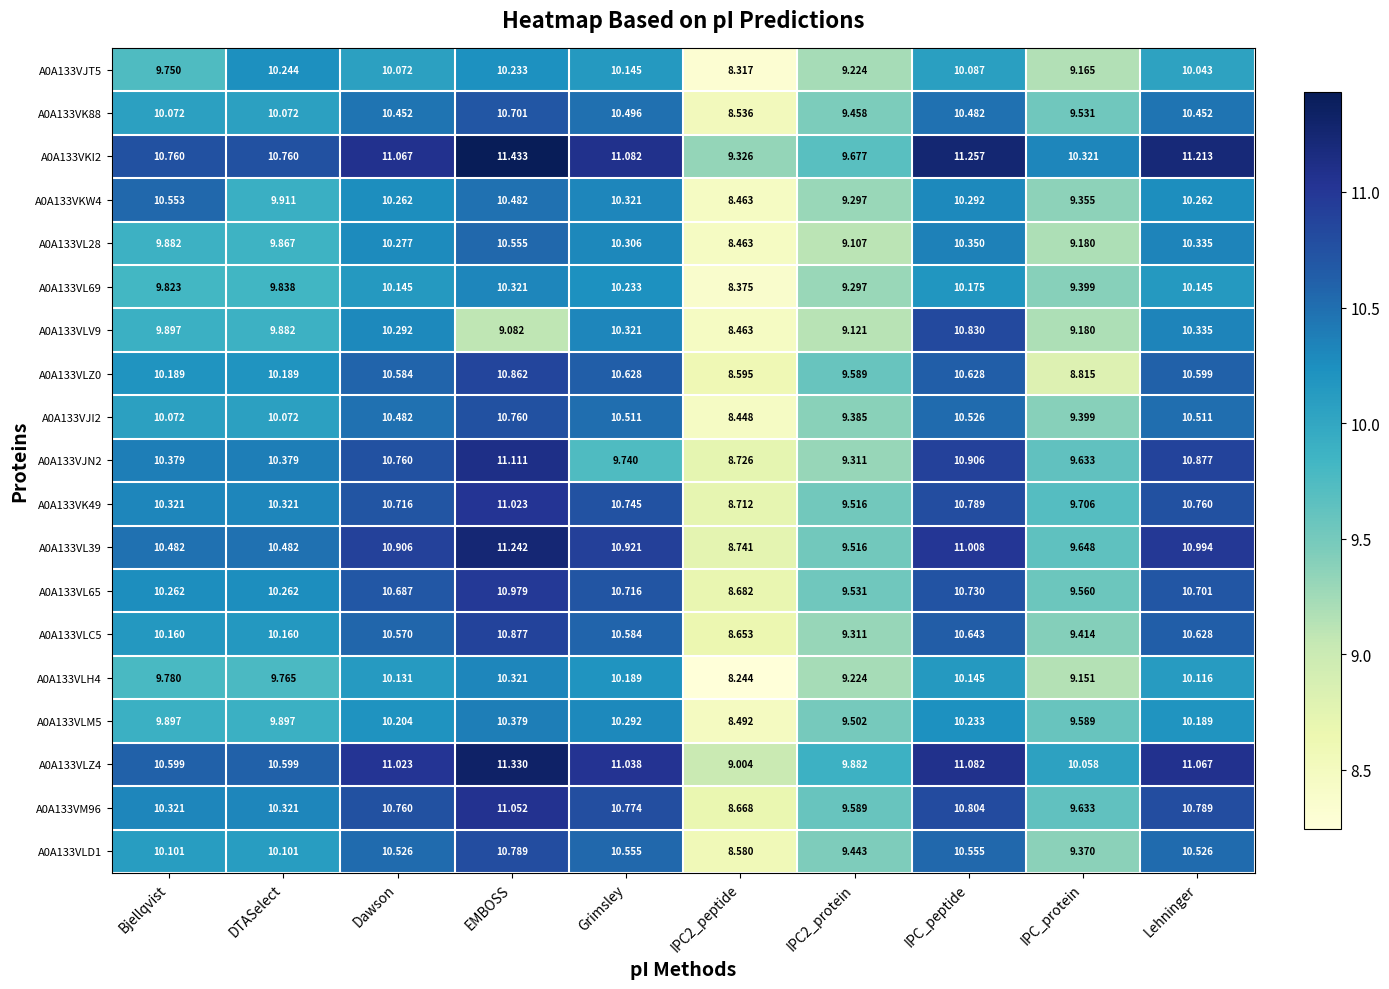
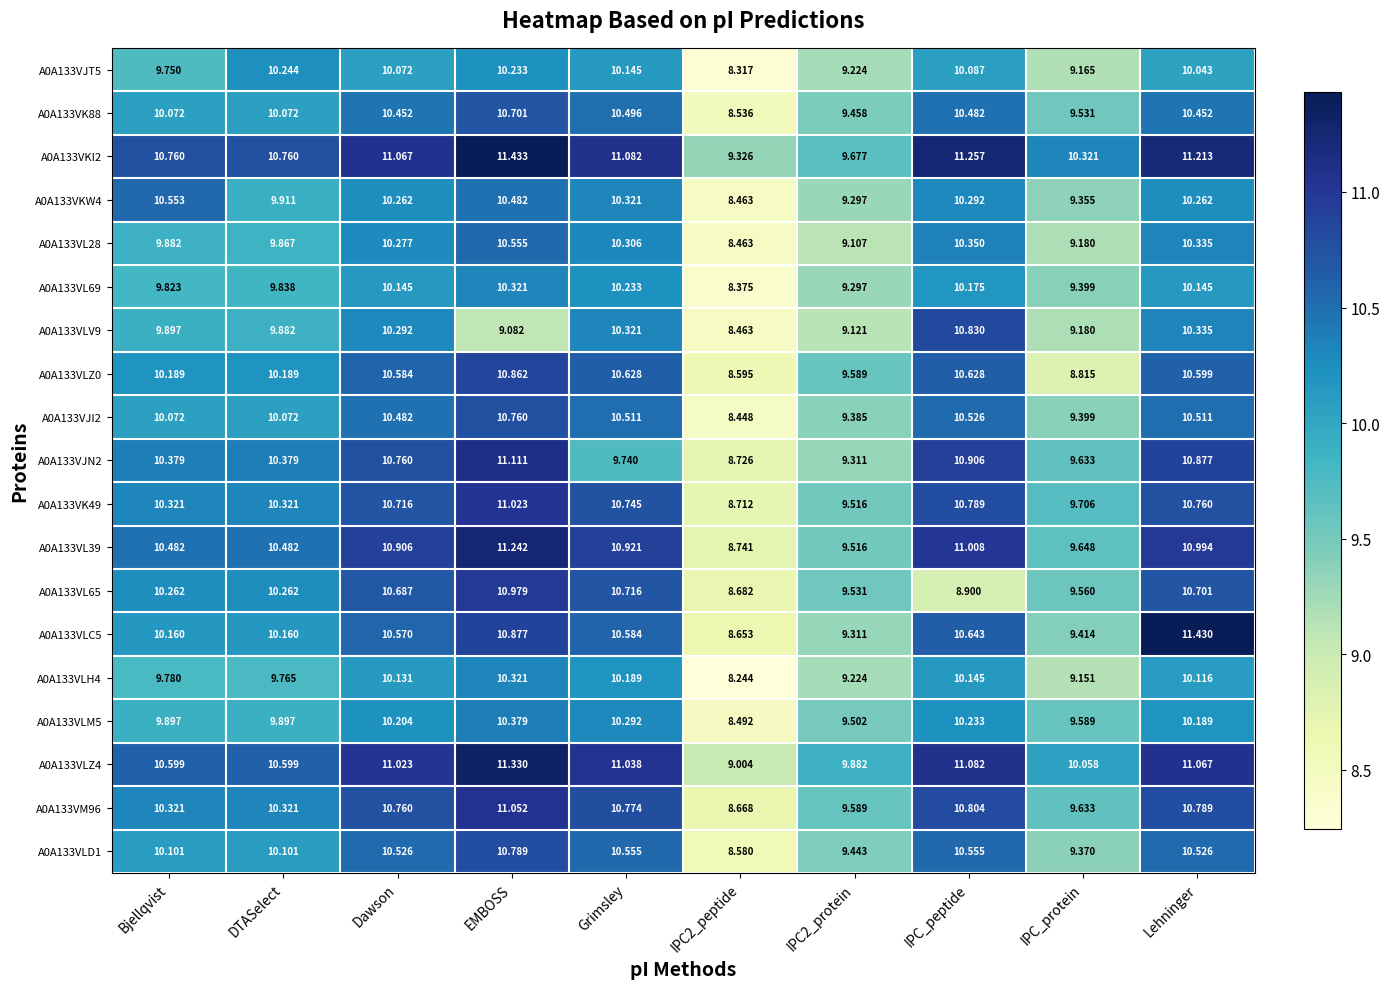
A0A133VL65, IPC_peptide: 10.730 -> 8.900
A0A133VLC5, Lehninger: 10.628 -> 11.430
